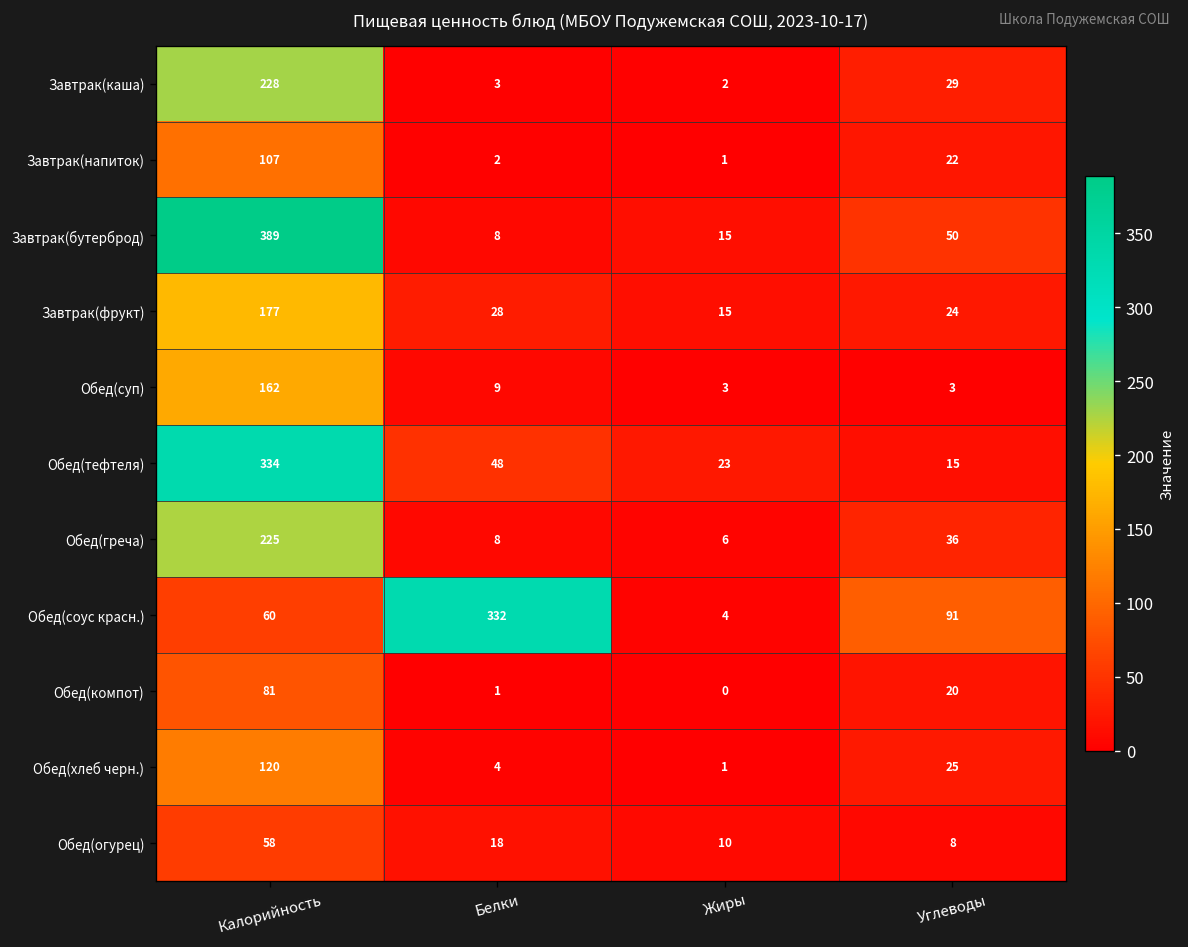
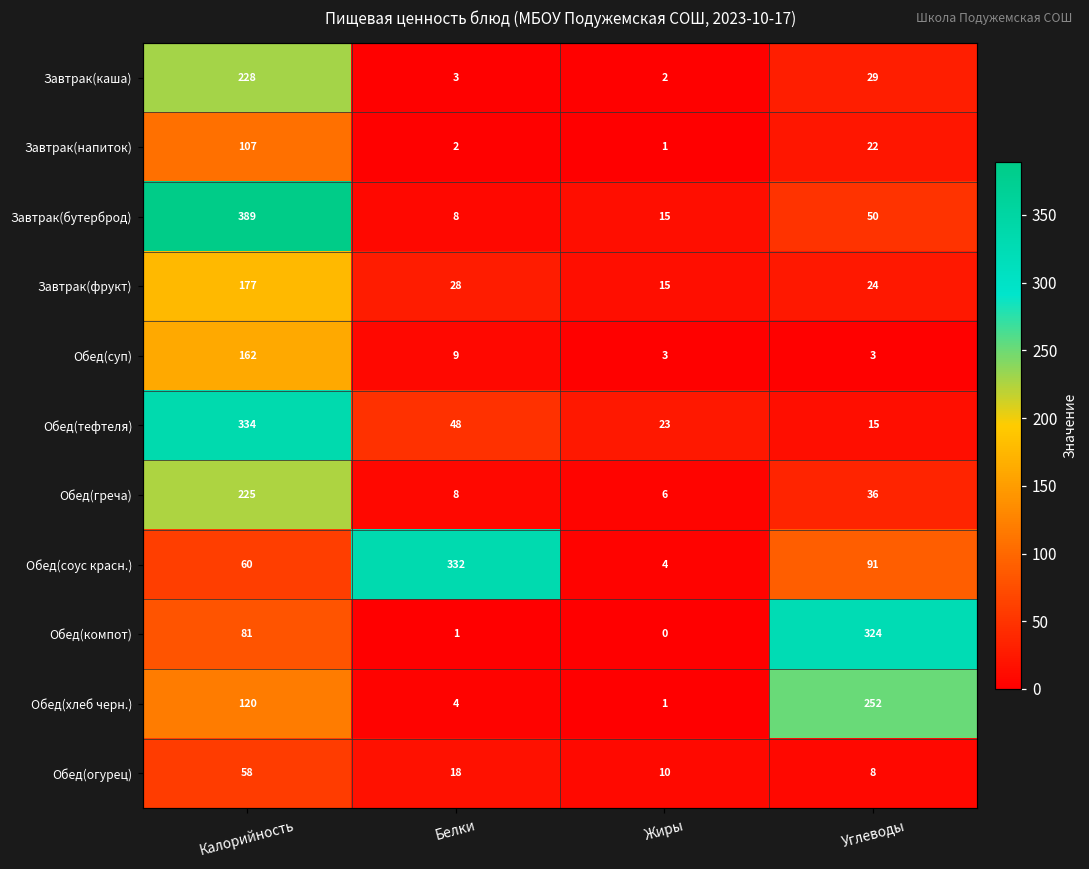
Обед(компот), Углеводы: 20 -> 324
Обед(хлеб черн.), Углеводы: 25 -> 252
